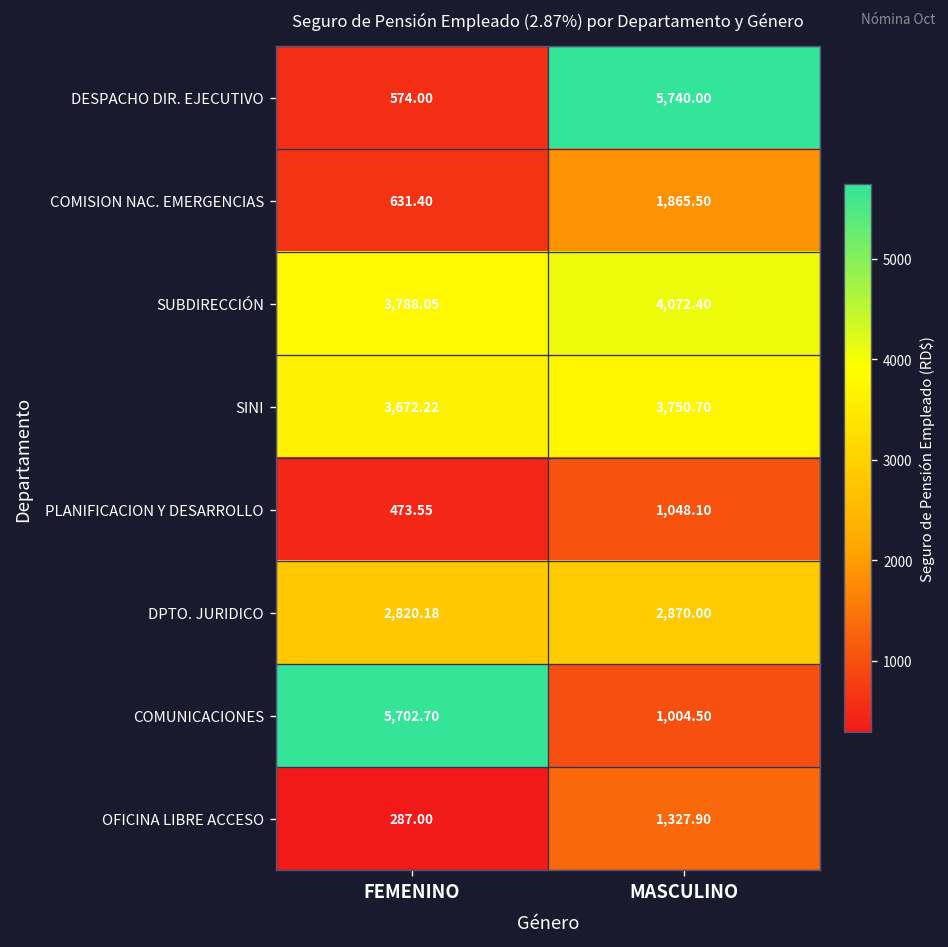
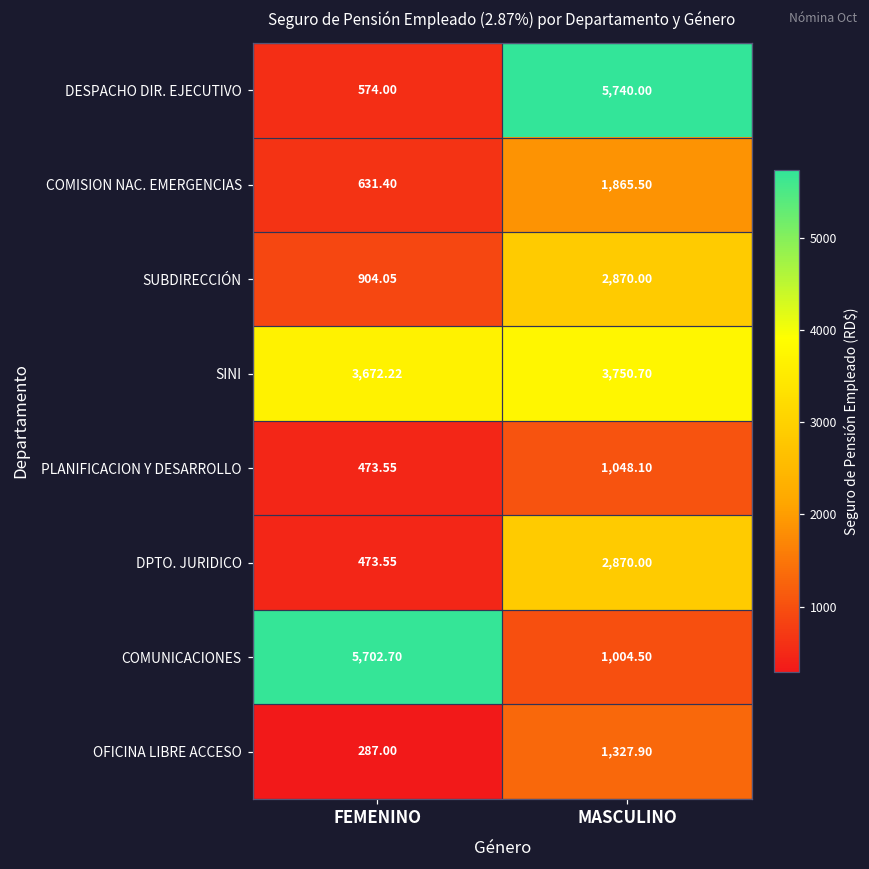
SUBDIRECCIÓN, FEMENINO: 3,788.05 -> 904.05
SUBDIRECCIÓN, MASCULINO: 4,072.40 -> 2,870.00
DPTO. JURIDICO, FEMENINO: 2,820.18 -> 473.55
